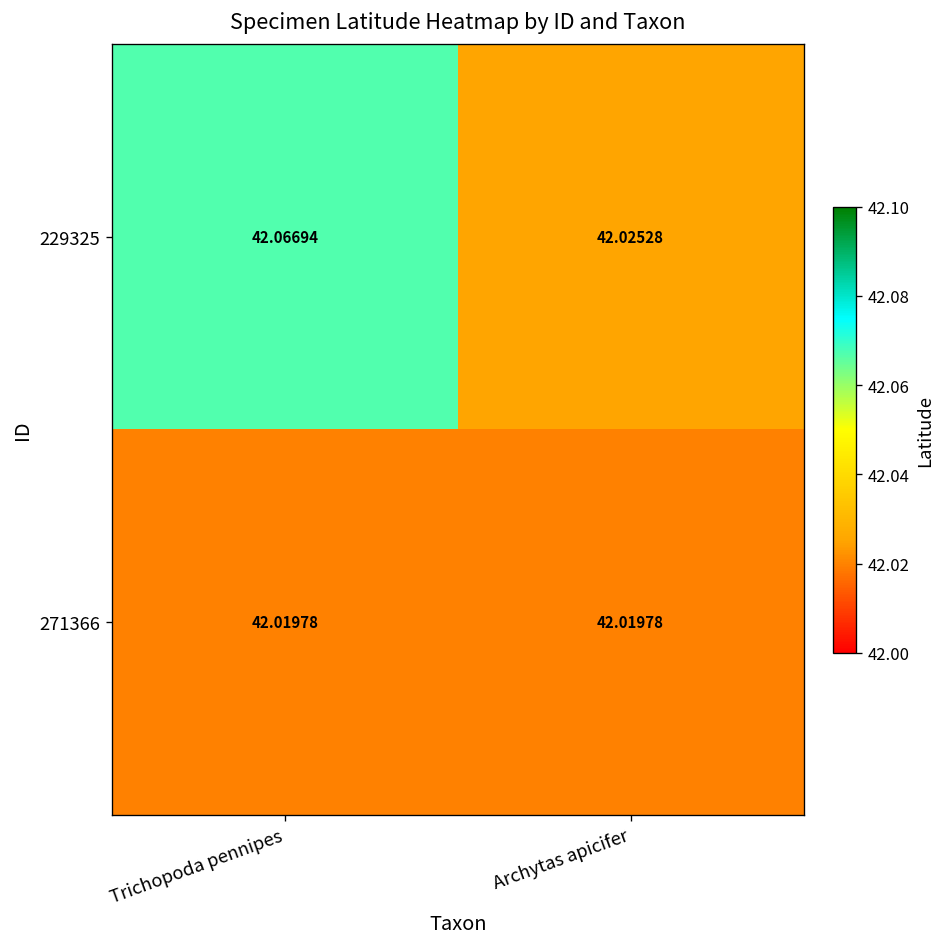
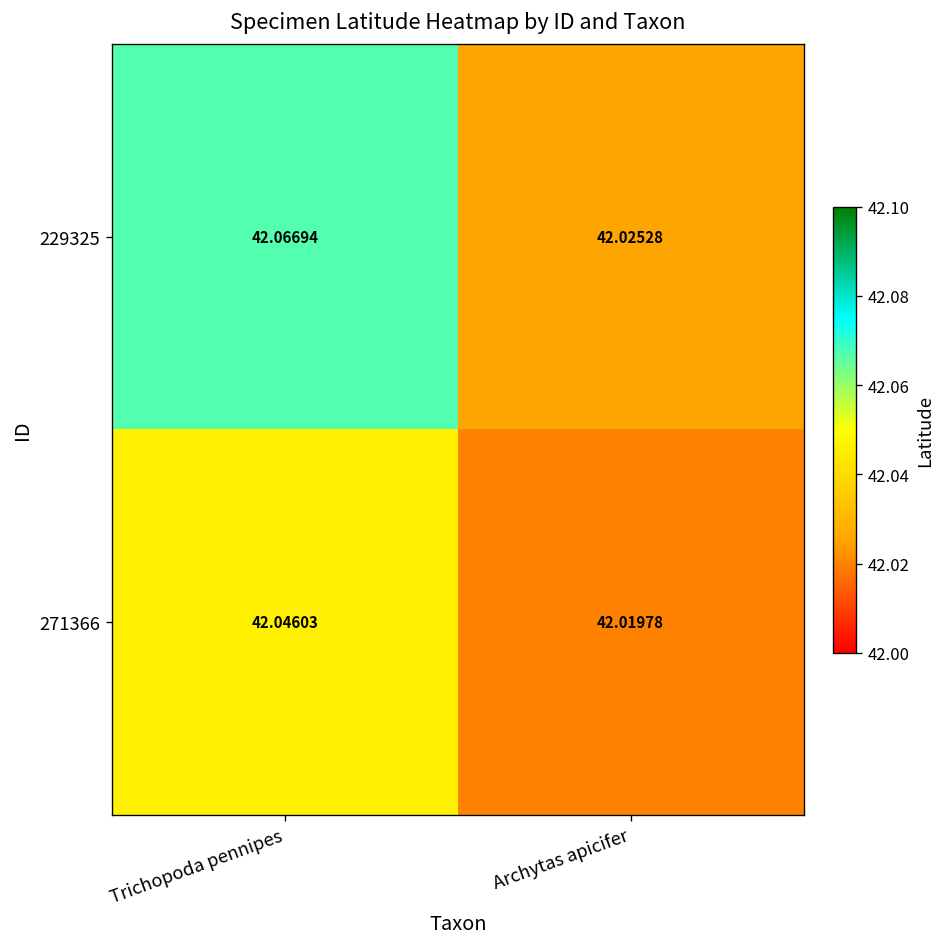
271366, Trichopoda pennipes: 42.01978 -> 42.04603
